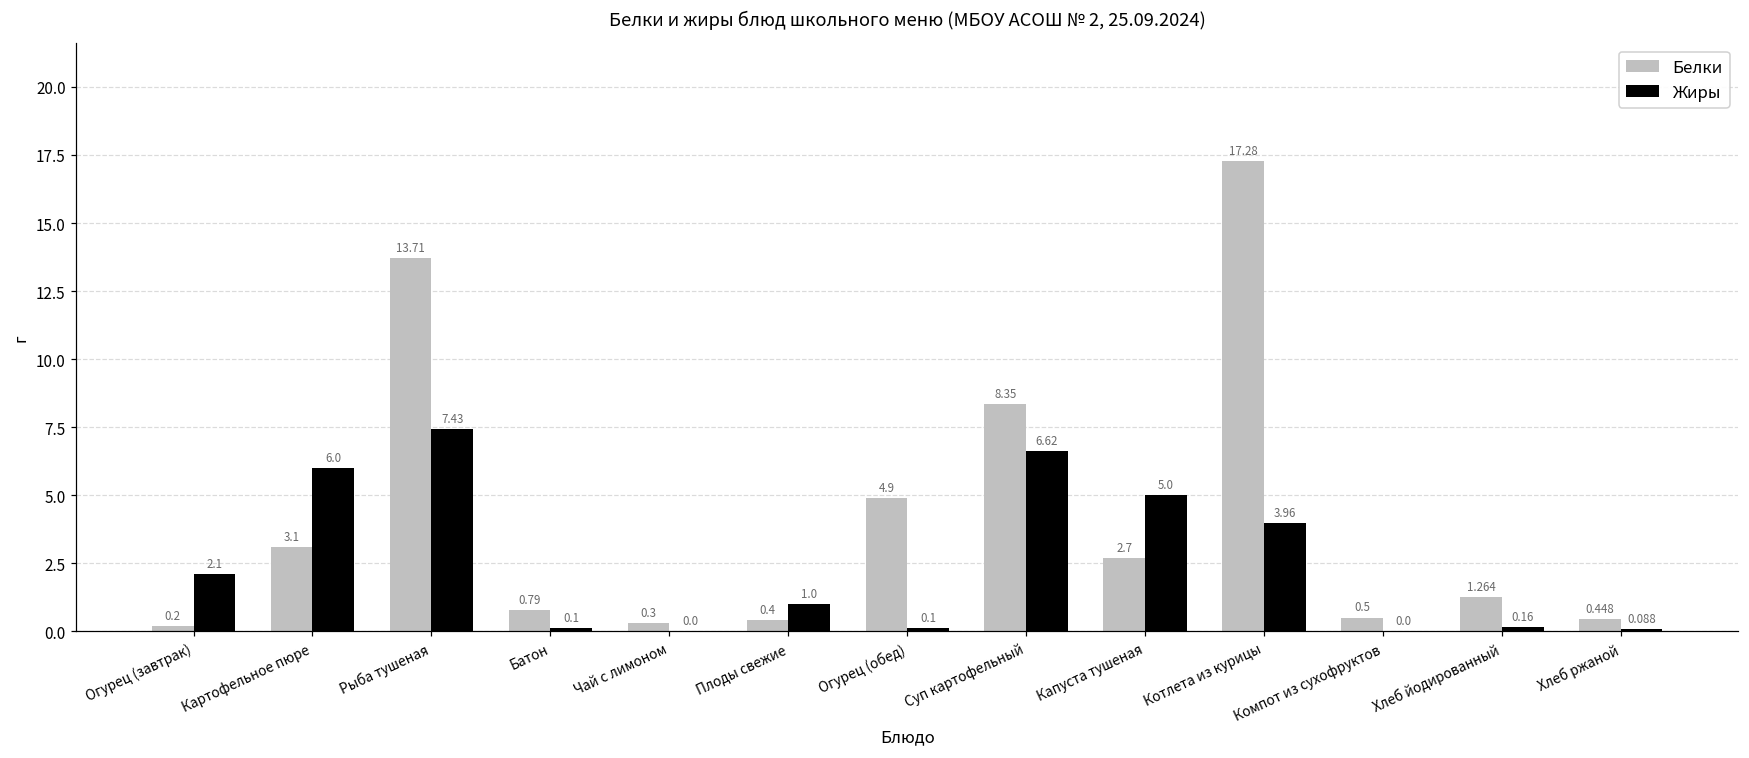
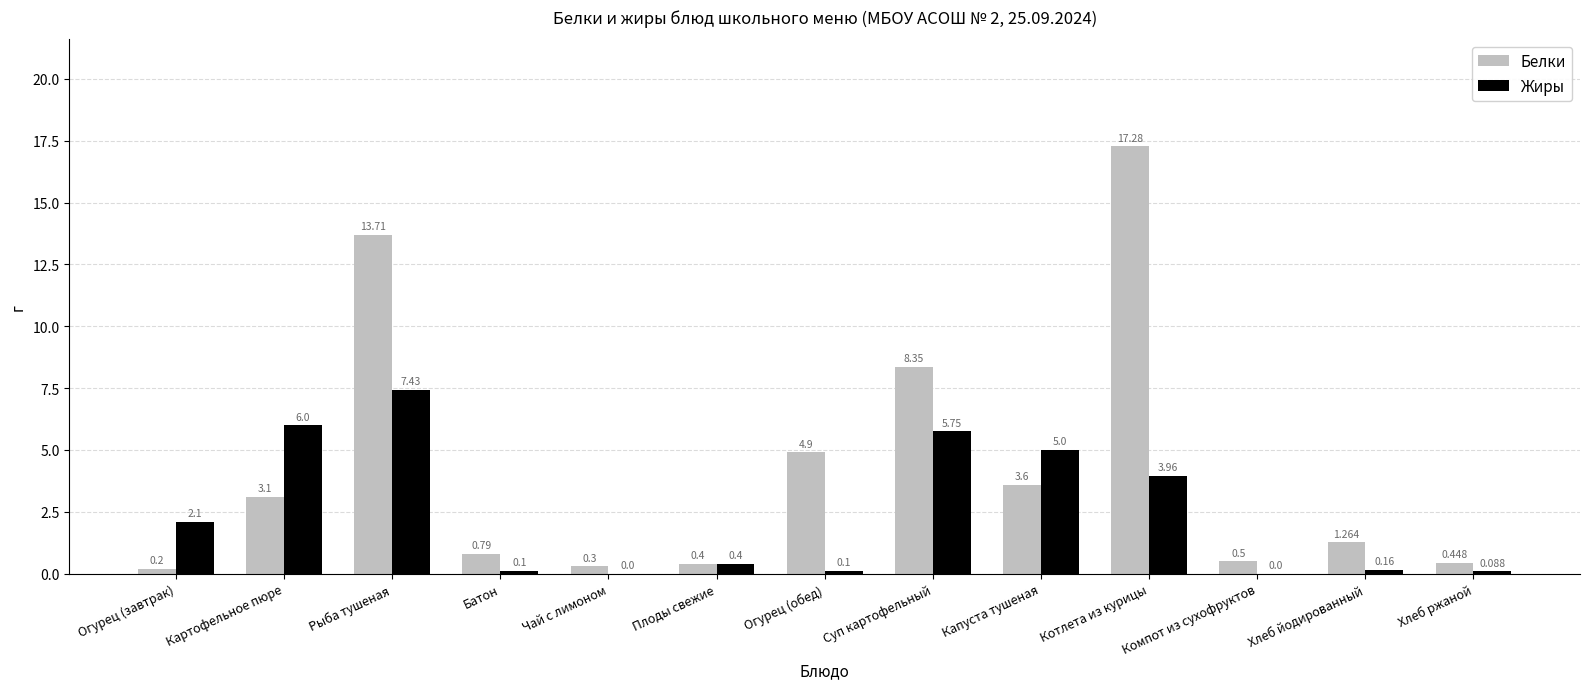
Жиры, Плоды свежие: 1.0 -> 0.4
Жиры, Суп картофельный: 6.62 -> 5.75
Белки, Капуста тушеная: 2.7 -> 3.6
